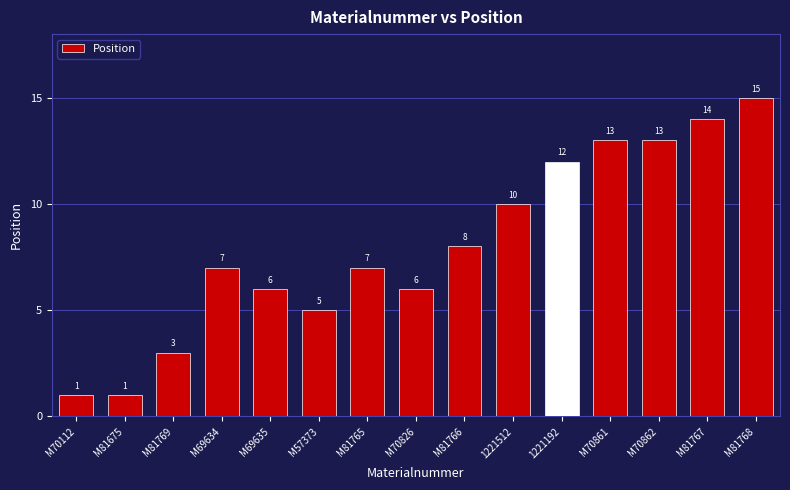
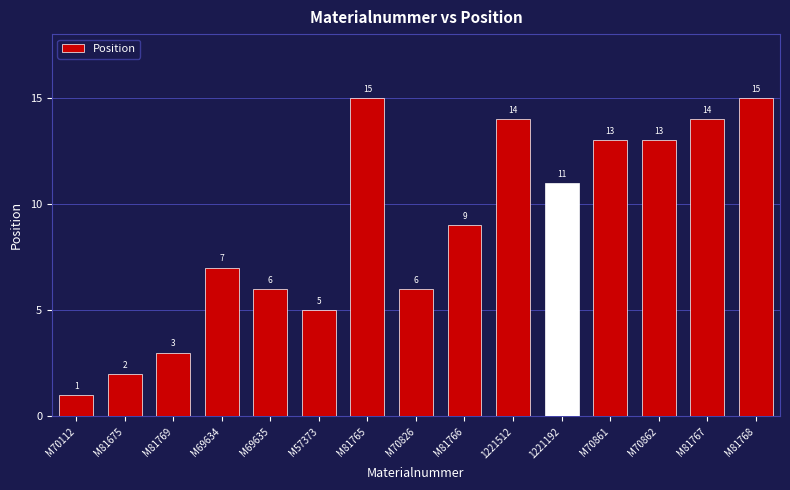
M81675: 1 -> 2
M81765: 7 -> 15
M81766: 8 -> 9
1221512: 10 -> 14
1221192: 12 -> 11
